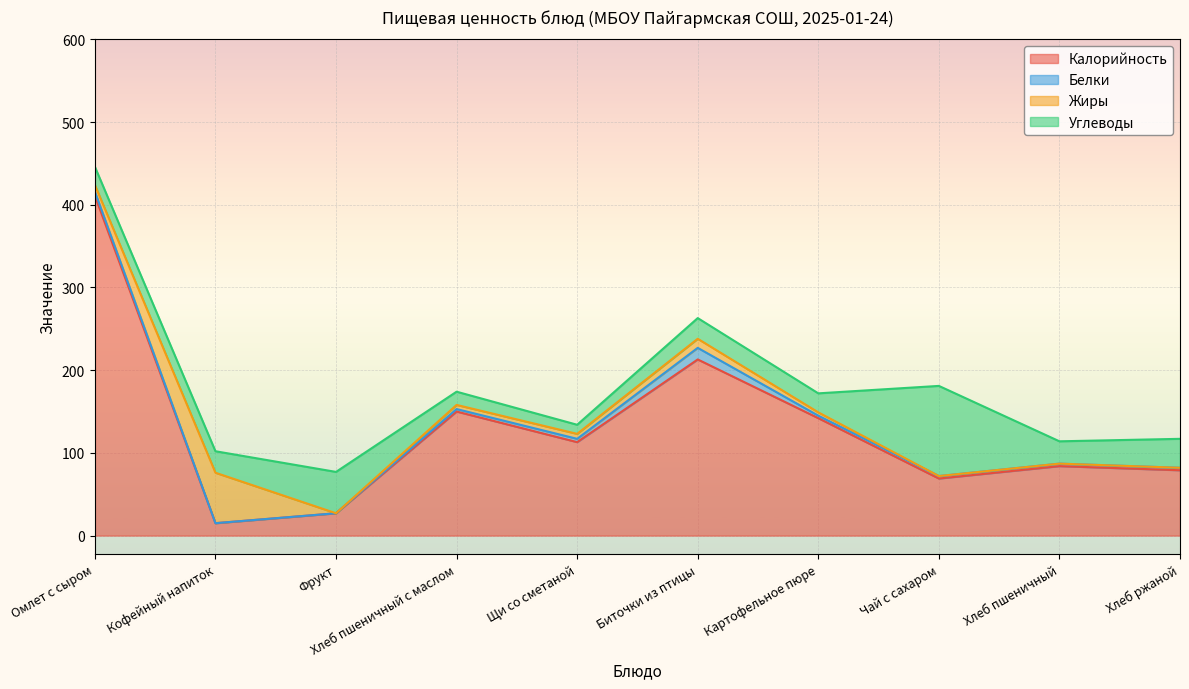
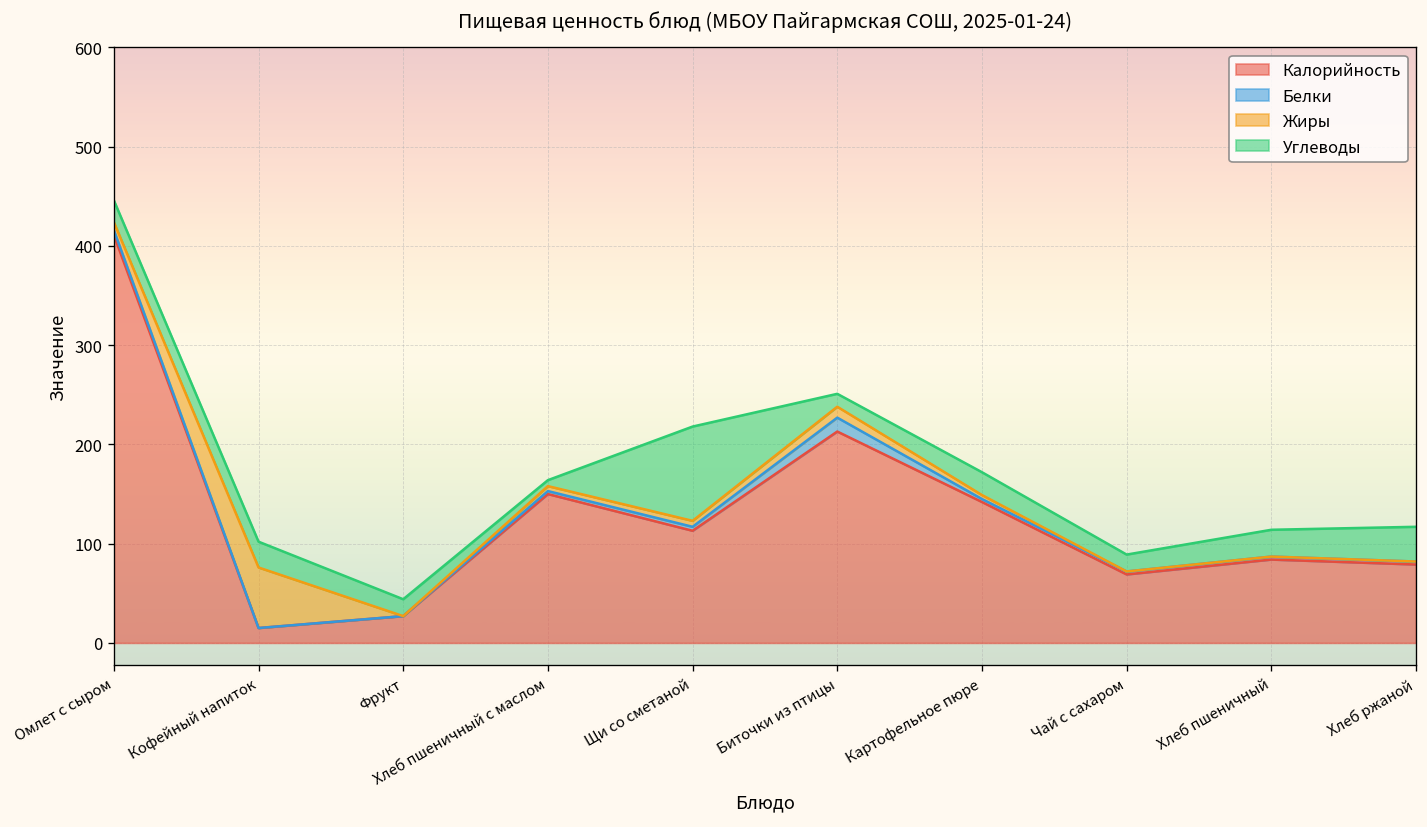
Углеводы, Фрукт: 50 -> 20
Углеводы, Хлеб пшеничный с маслом: 20 -> 10
Углеводы, Щи со сметаной: 10 -> 100
Углеводы, Биточки из птицы: 30 -> 10
Углеводы, Чай с сахаром: 110 -> 20
